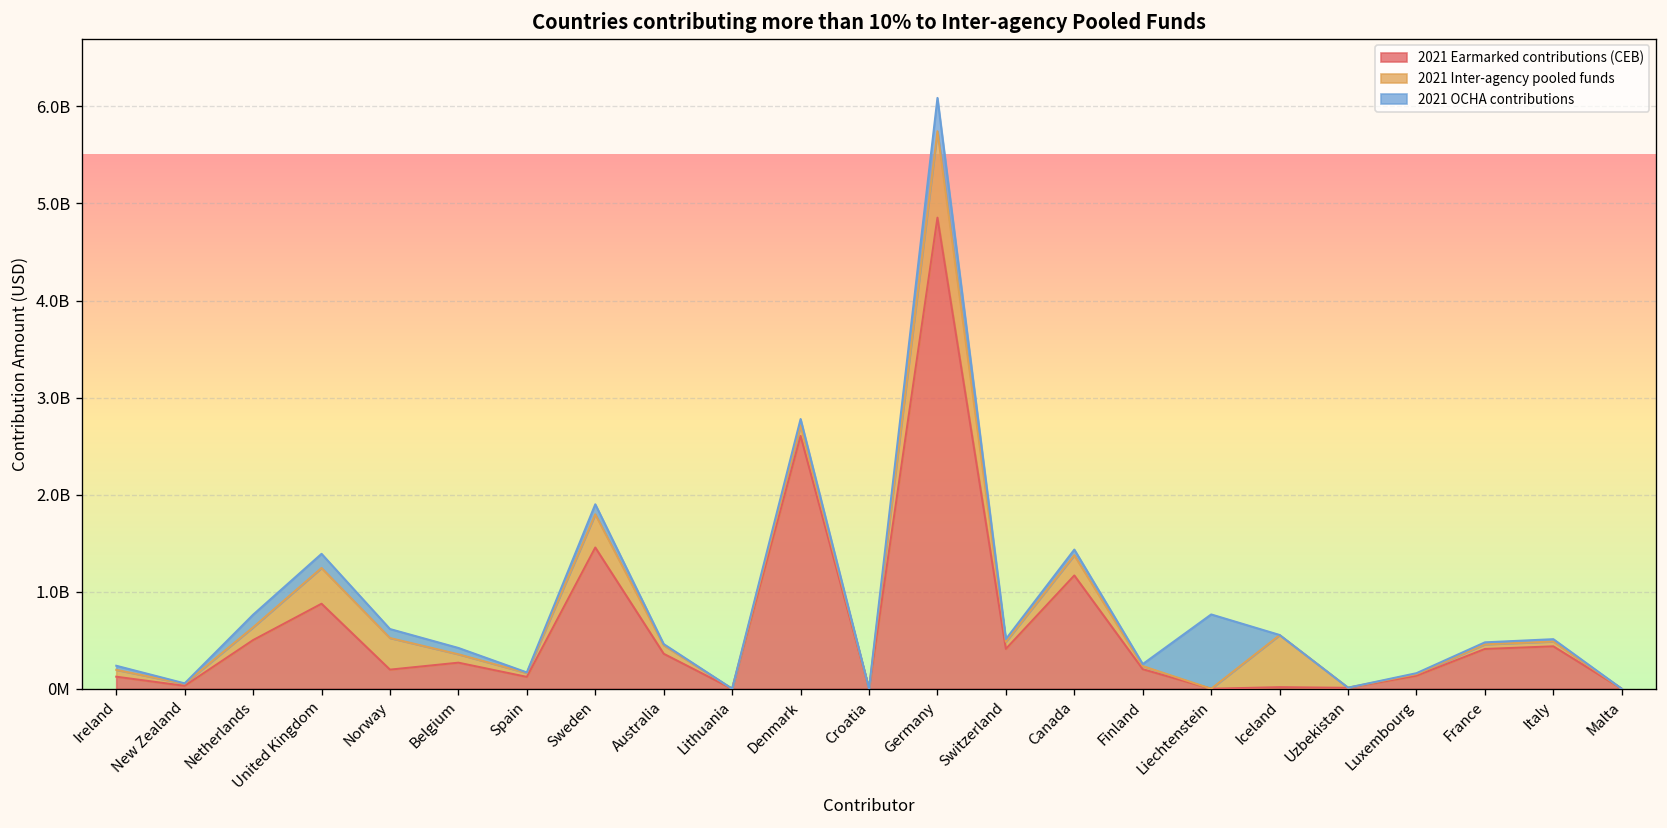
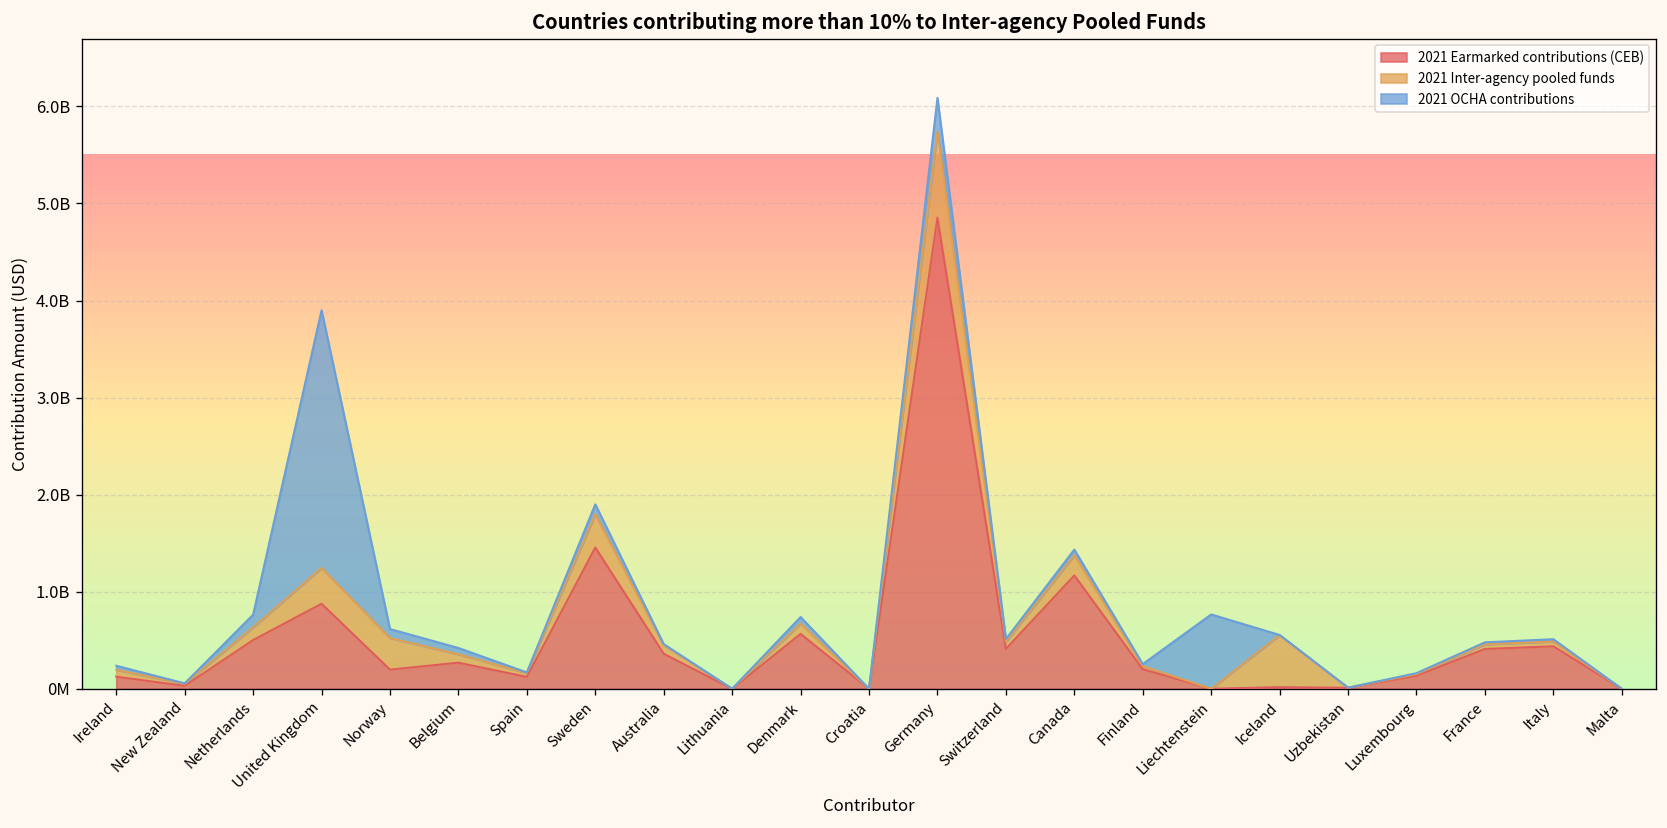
2021 OCHA contributions, United Kingdom: 100000000 -> 2700000000
2021 Earmarked contributions (CEB), Denmark: 2600000000 -> 600000000
